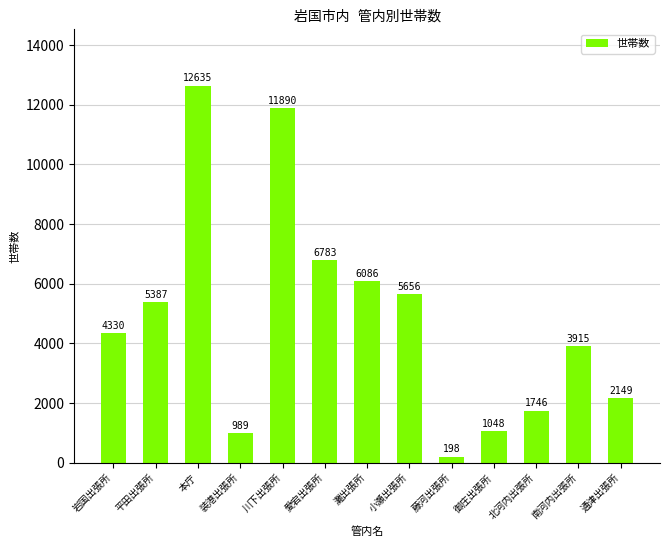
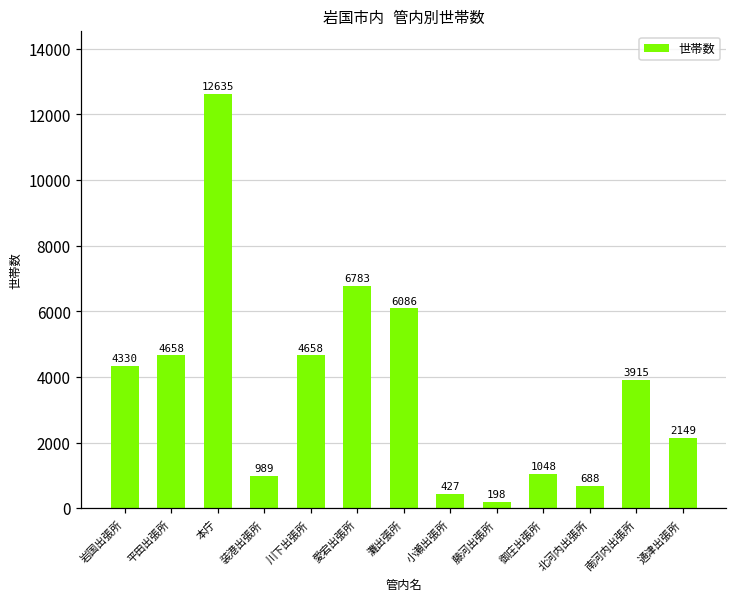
平田出張所: 5387 -> 4658
川下出張所: 11890 -> 4658
小瀬出張所: 5656 -> 427
北河内出張所: 1746 -> 688
